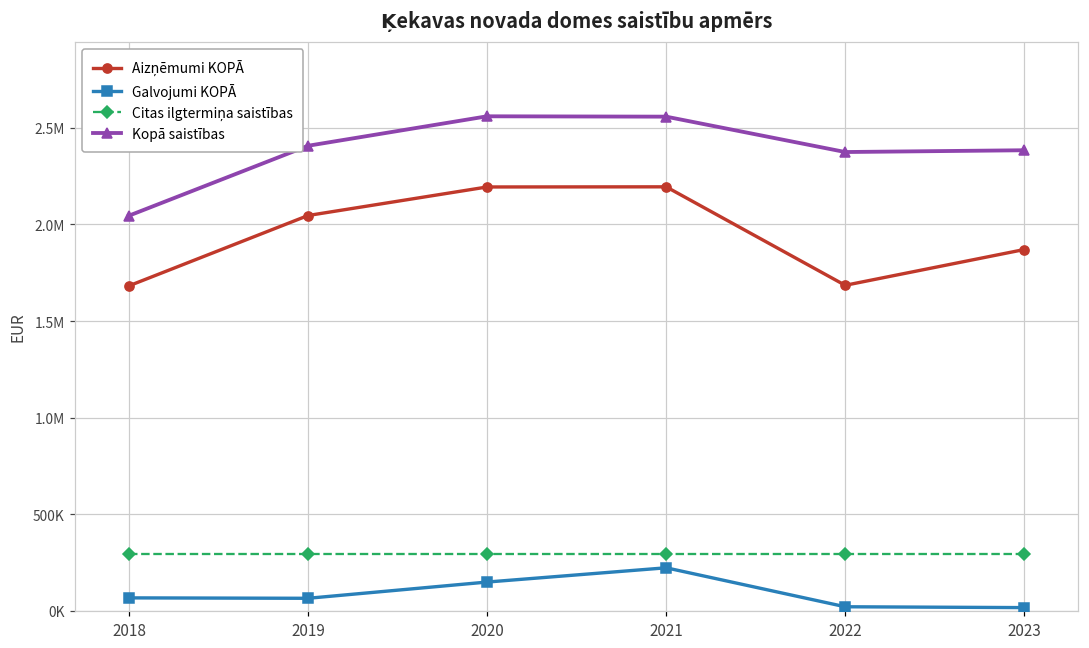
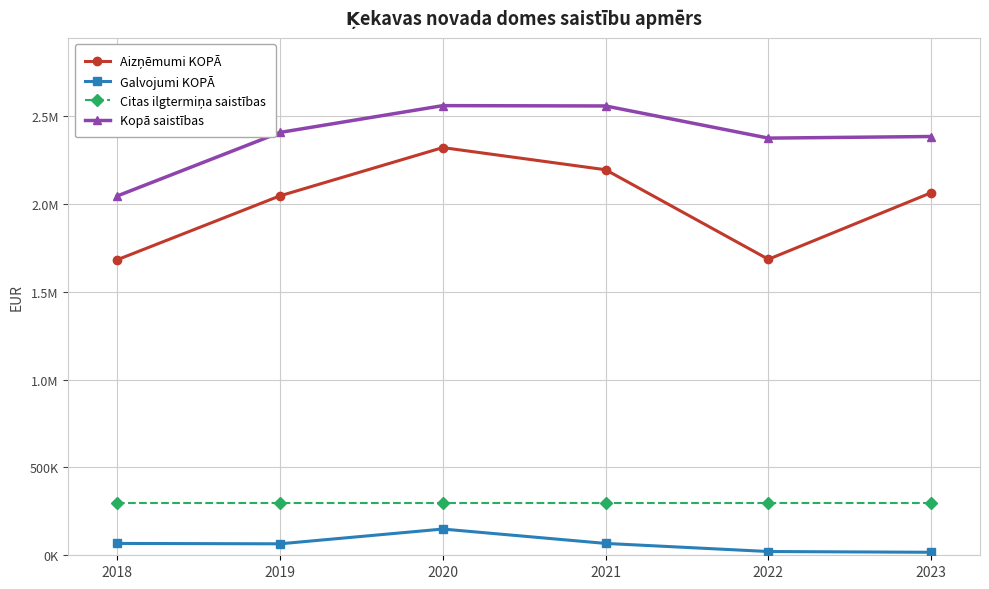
Aizņēmumi KOPĀ, 2020: 2190000 -> 2320000
Galvojumi KOPĀ, 2021: 220000 -> 70000
Aizņēmumi KOPĀ, 2023: 1870000 -> 2060000
